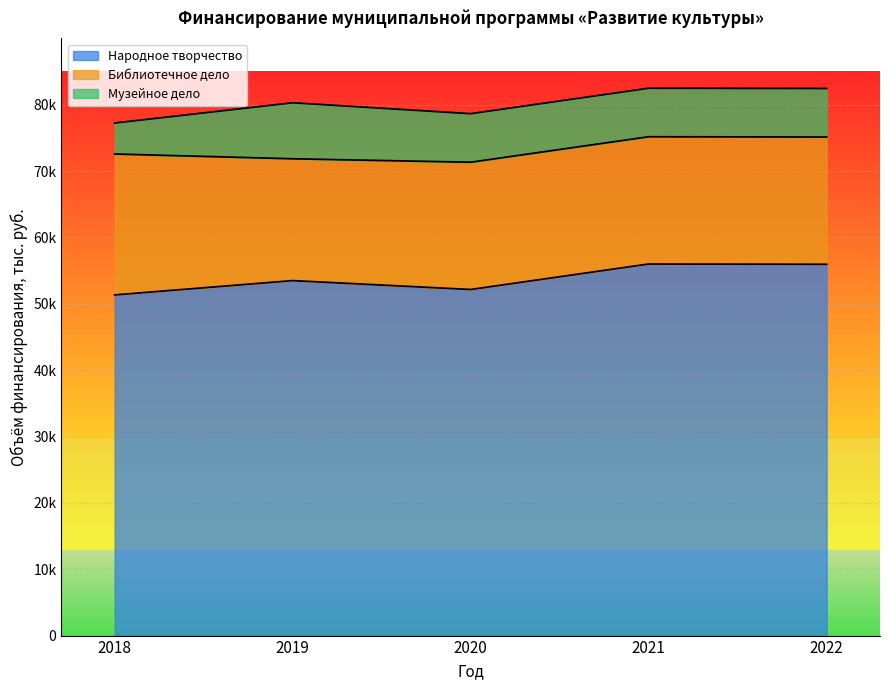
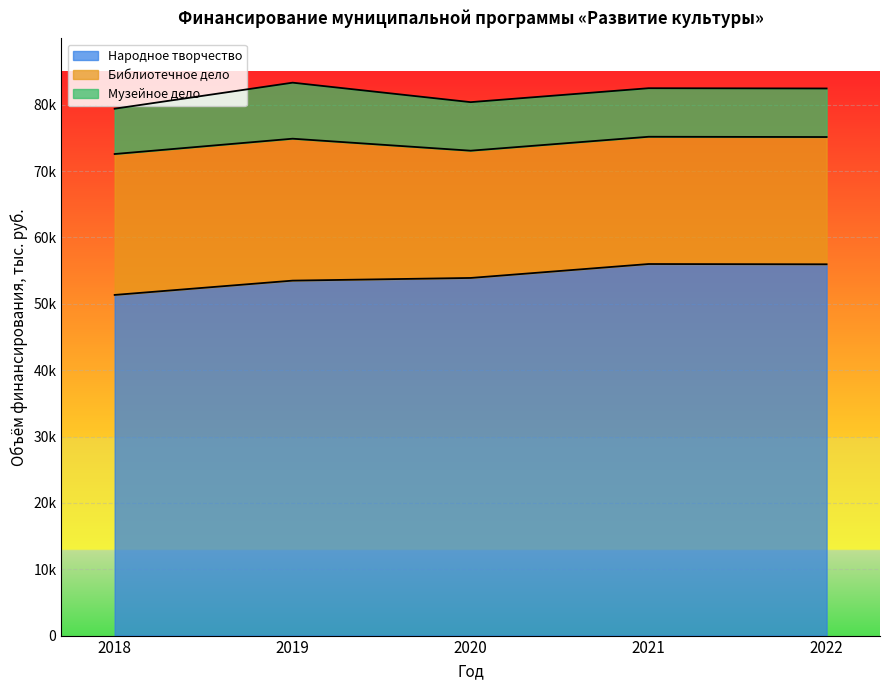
Музейное дело, 2018: 5000 -> 7000
Библиотечное дело, 2019: 18000 -> 21000
Народное творчество, 2020: 52000 -> 54000
